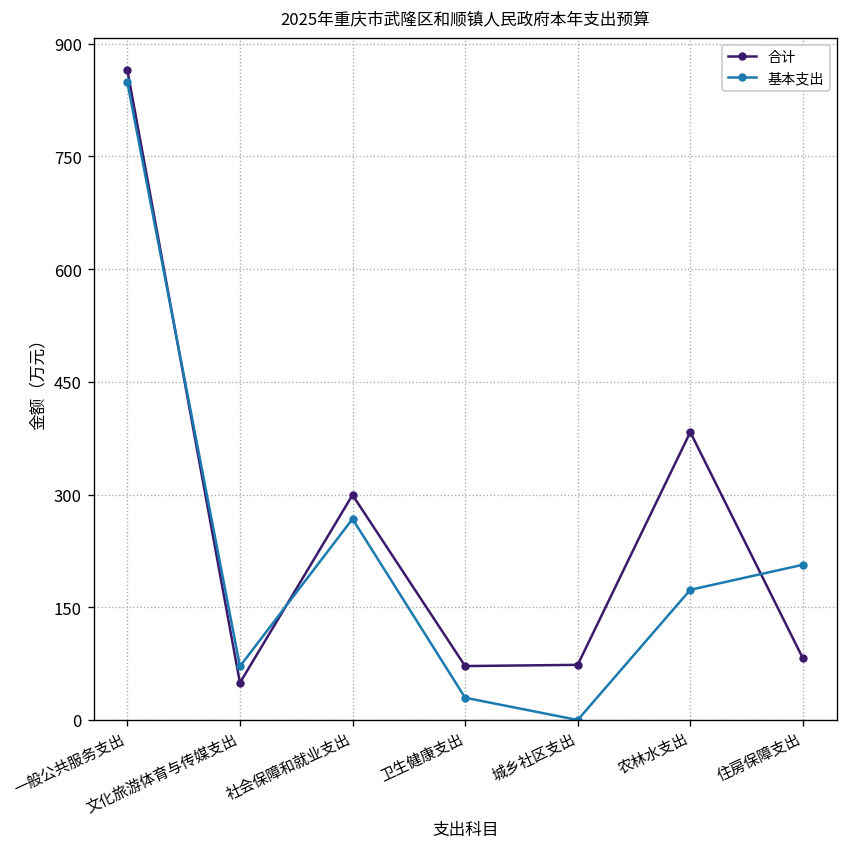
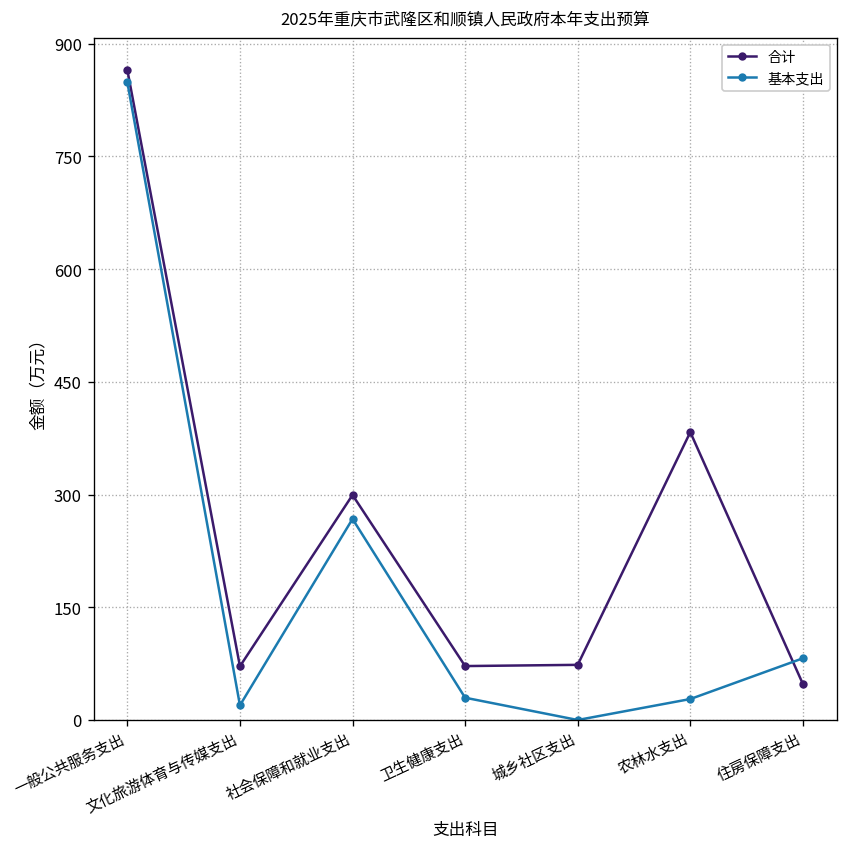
合计, 文化旅游体育与传媒支出: 50 -> 70
基本支出, 文化旅游体育与传媒支出: 70 -> 20
基本支出, 农林水支出: 170 -> 30
合计, 住房保障支出: 80 -> 50
基本支出, 住房保障支出: 210 -> 80
